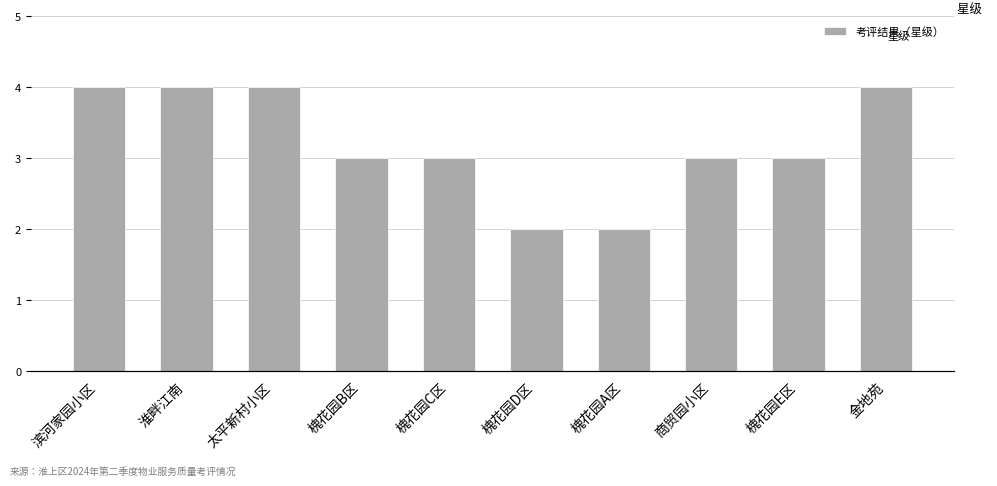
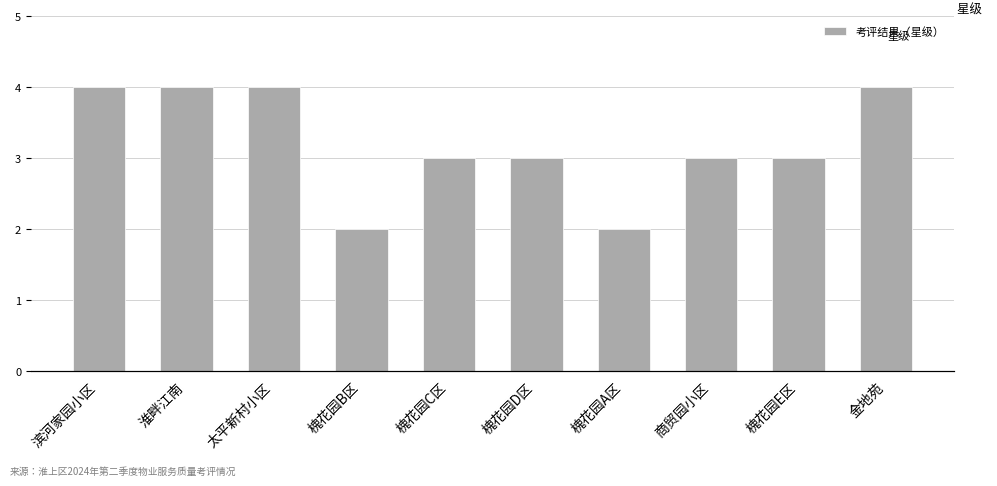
槐花园B区: 3 -> 2
槐花园D区: 2 -> 3
